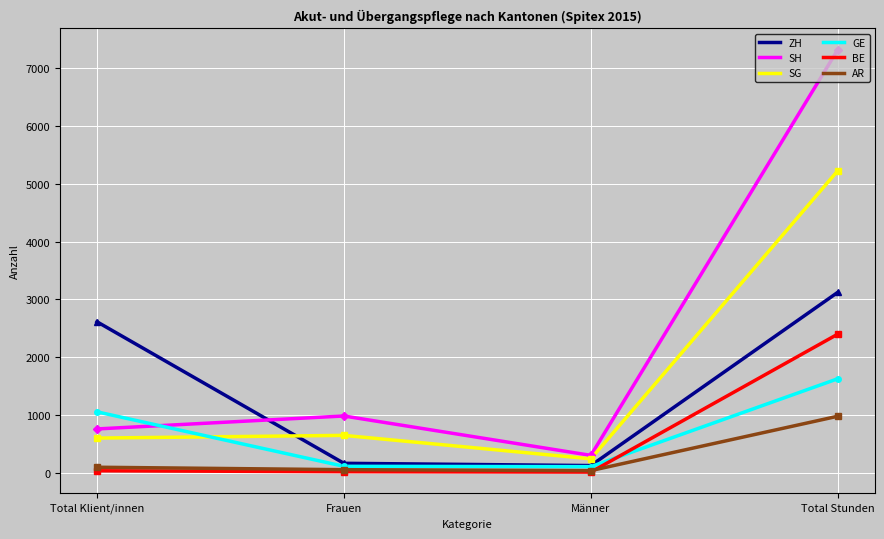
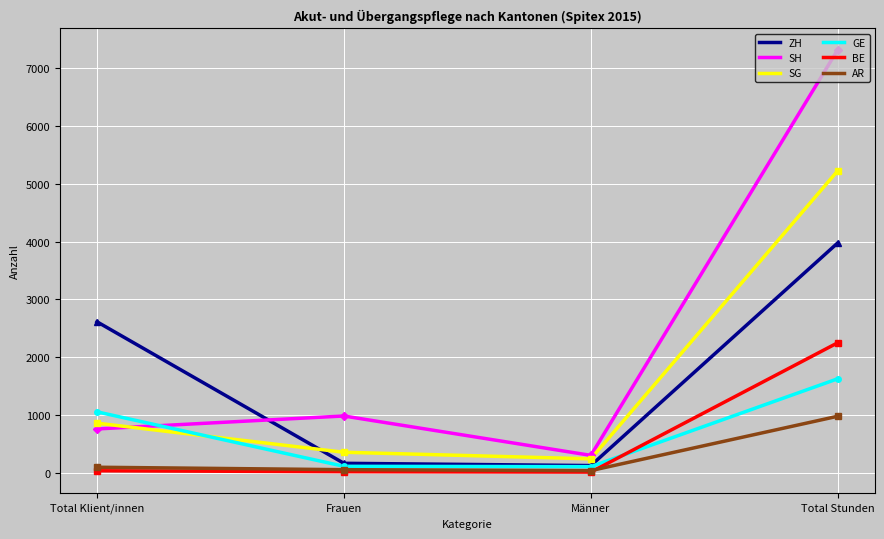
SG, Total Klient/innen: 600 -> 900
SG, Frauen: 700 -> 400
ZH, Total Stunden: 3100 -> 4000
BE, Total Stunden: 2400 -> 2300
